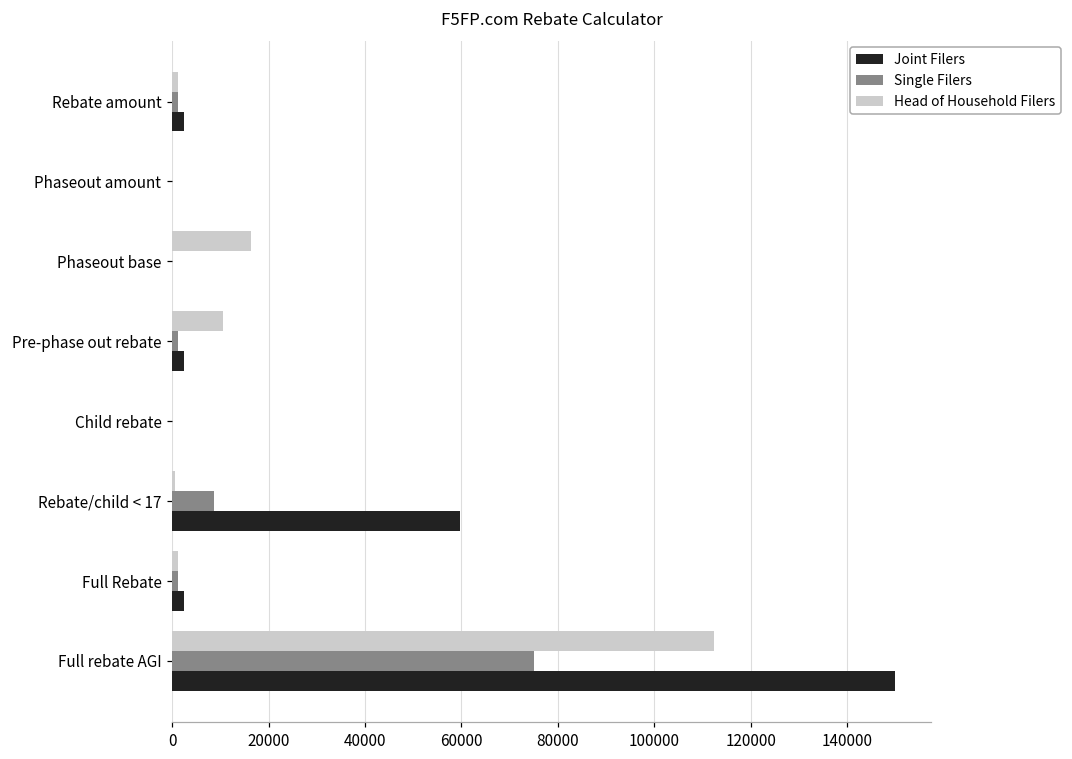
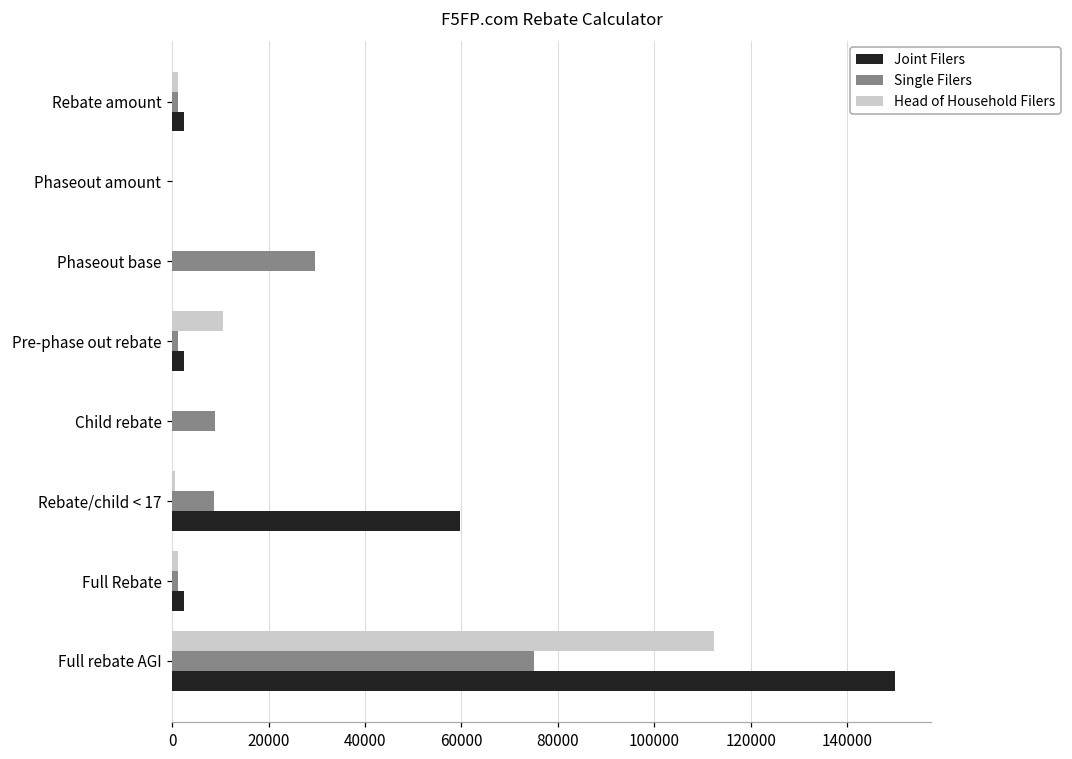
Head of Household Filers, Phaseout base: 16000 -> 0
Single Filers, Phaseout base: 0 -> 30000
Single Filers, Child rebate: 0 -> 9000
